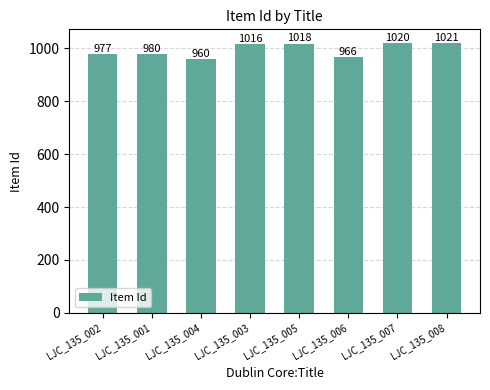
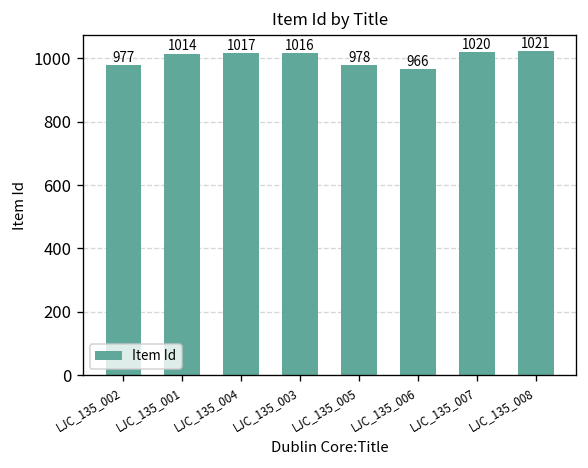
LJC_135_001: 980 -> 1014
LJC_135_004: 960 -> 1017
LJC_135_005: 1018 -> 978
